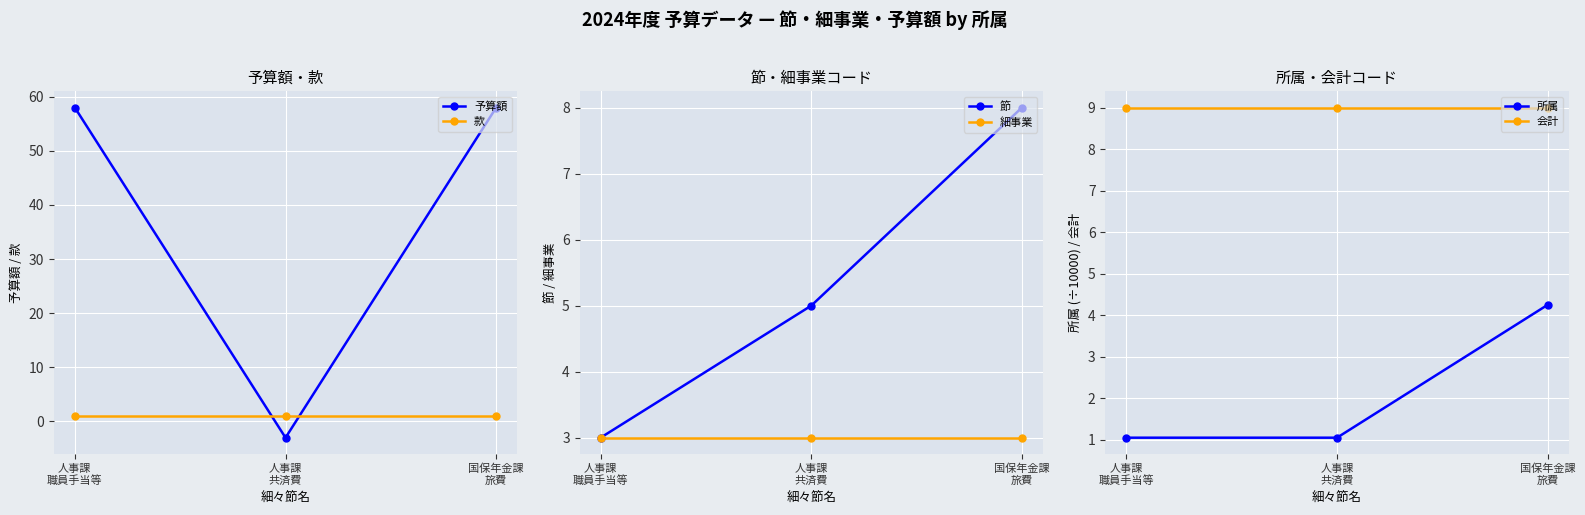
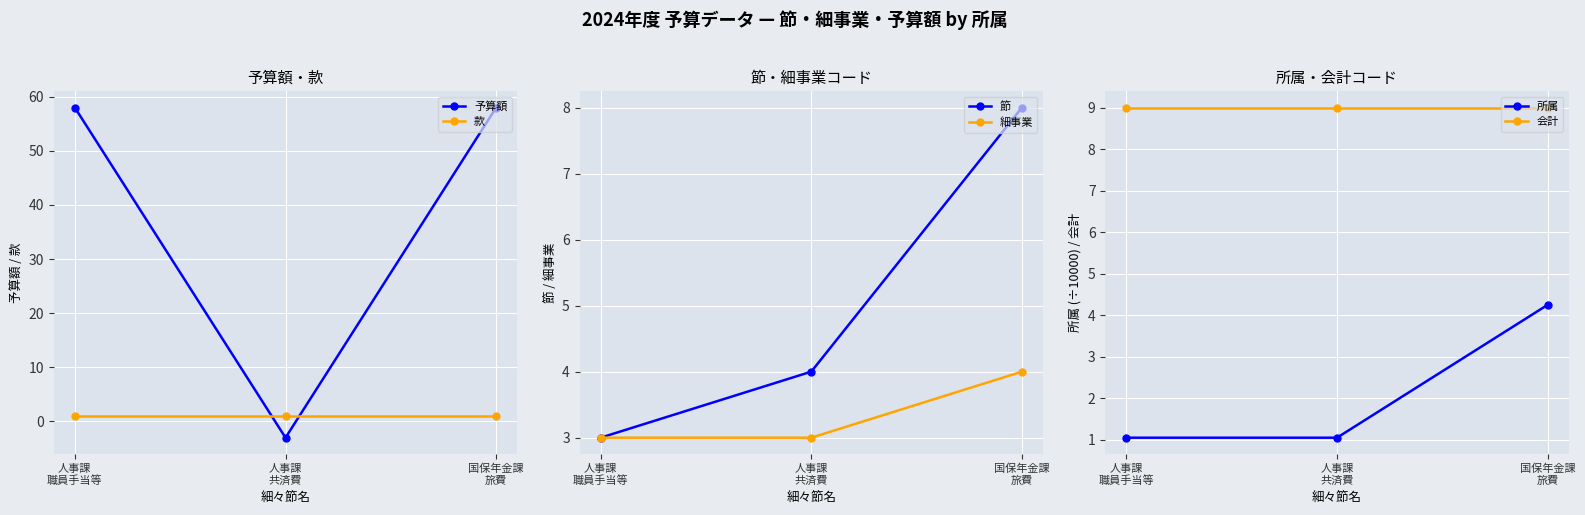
節・細事業コード, 節, 人事課 共済費: 5 -> 4
節・細事業コード, 細事業, 国保年金課 旅費: 3 -> 4
